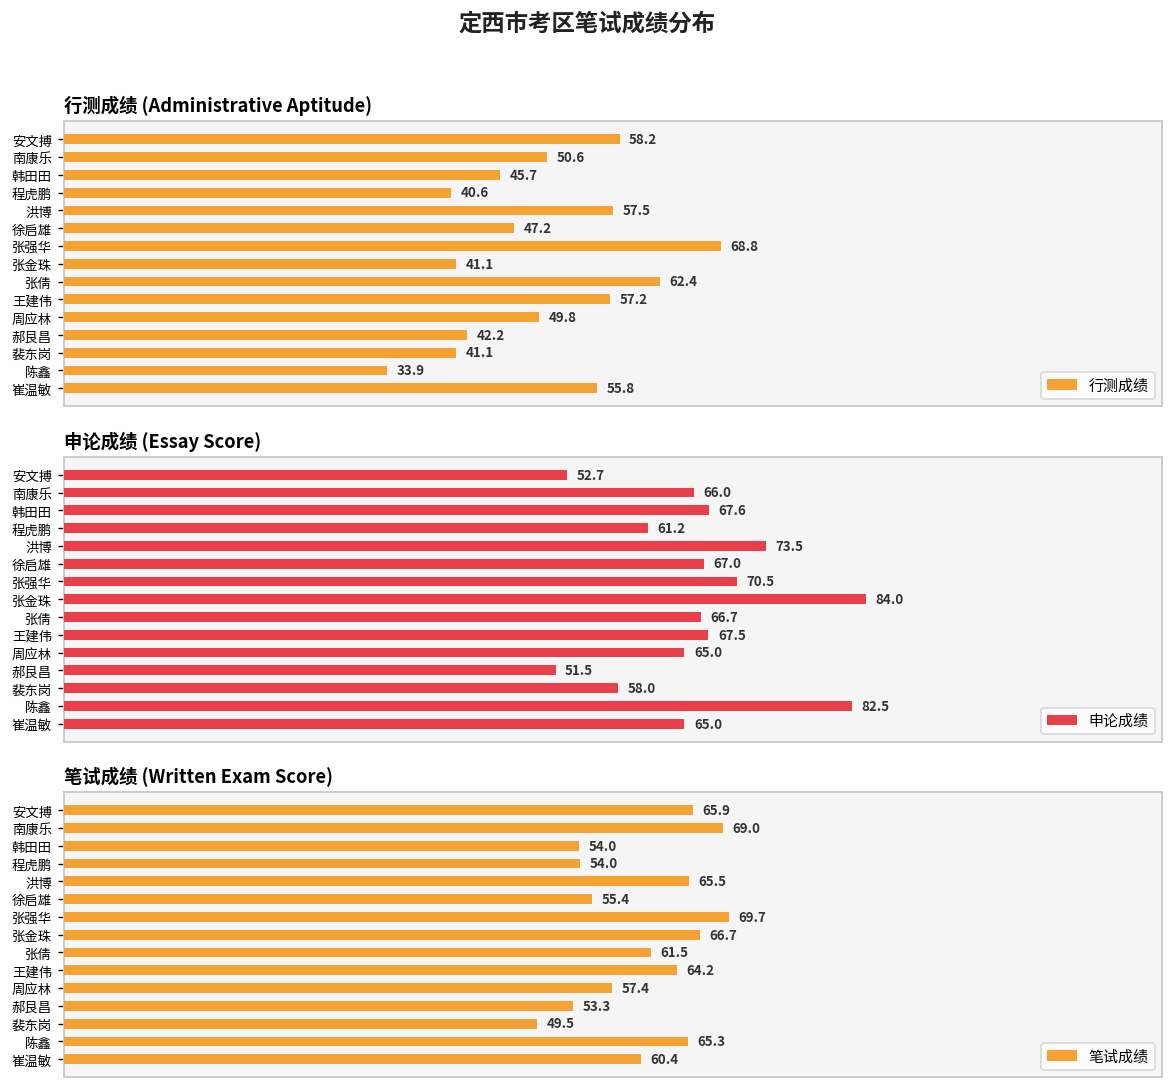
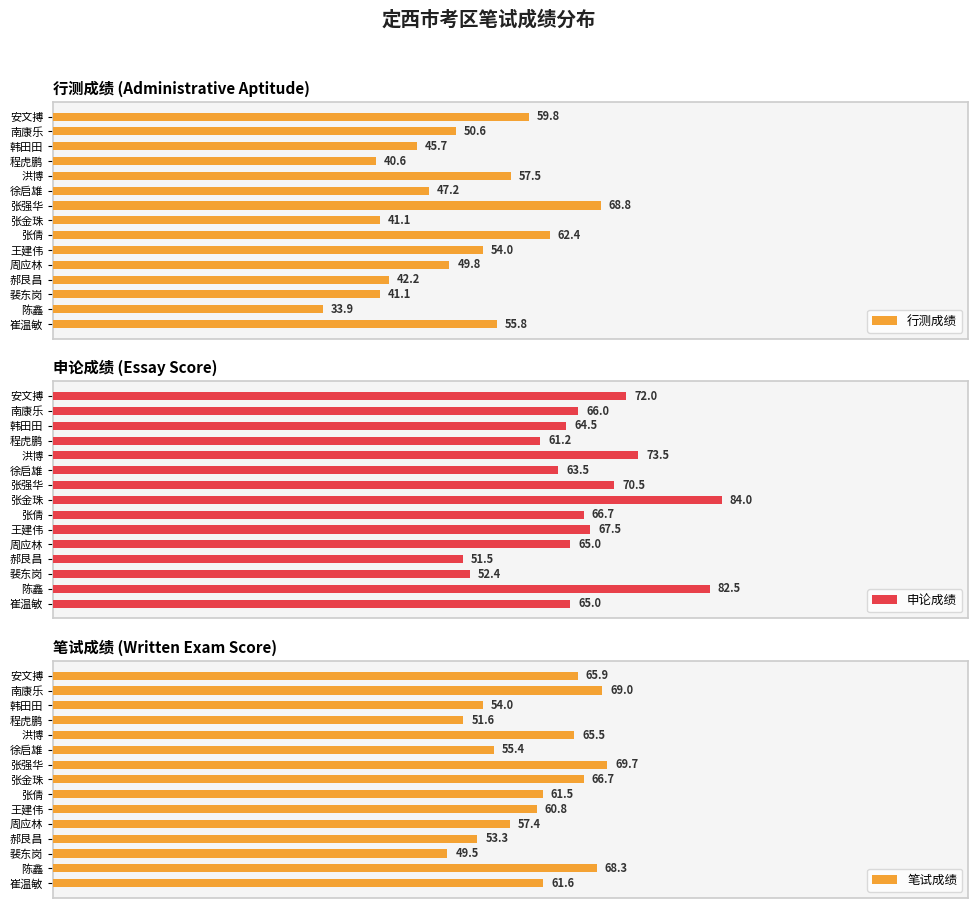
行测成绩 (Administrative Aptitude), 安文搏: 58.2 -> 59.8
行测成绩 (Administrative Aptitude), 王建伟: 57.2 -> 54.0
申论成绩 (Essay Score), 安文搏: 52.7 -> 72.0
申论成绩 (Essay Score), 韩田田: 67.6 -> 64.5
申论成绩 (Essay Score), 徐启雄: 67.0 -> 63.5
申论成绩 (Essay Score), 裴东岗: 58.0 -> 52.4
笔试成绩 (Written Exam Score), 程虎鹏: 54.0 -> 51.6
笔试成绩 (Written Exam Score), 王建伟: 64.2 -> 60.8
笔试成绩 (Written Exam Score), 陈鑫: 65.3 -> 68.3
笔试成绩 (Written Exam Score), 崔温敏: 60.4 -> 61.6
